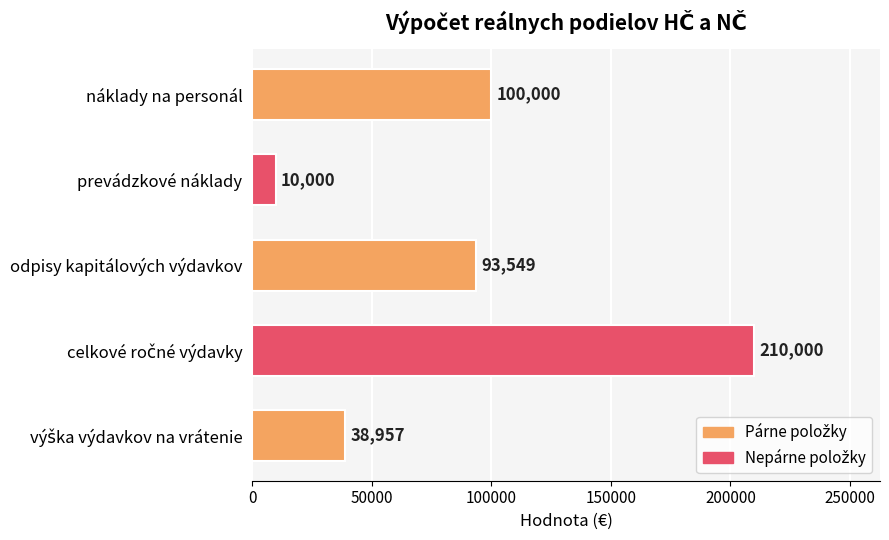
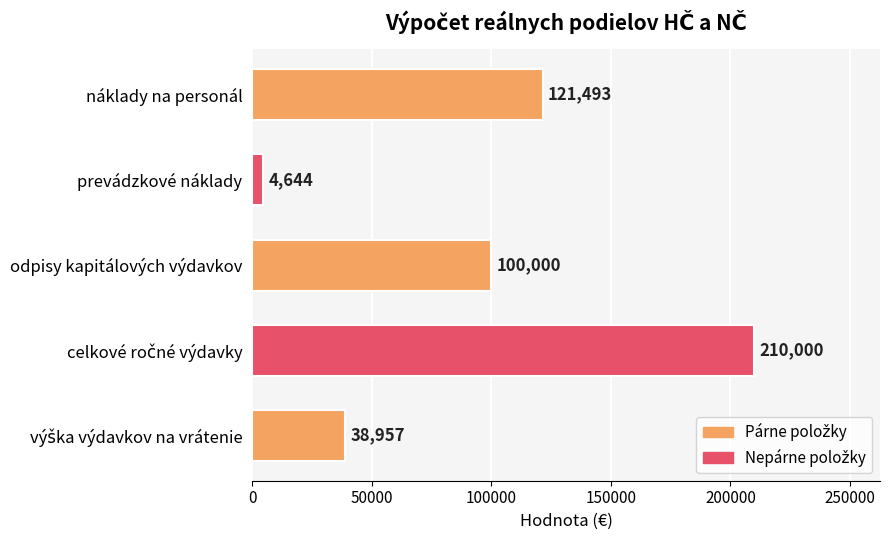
náklady na personál: 100,000 -> 121,493
prevádzkové náklady: 10,000 -> 4,644
odpisy kapitálových výdavkov: 93,549 -> 100,000
